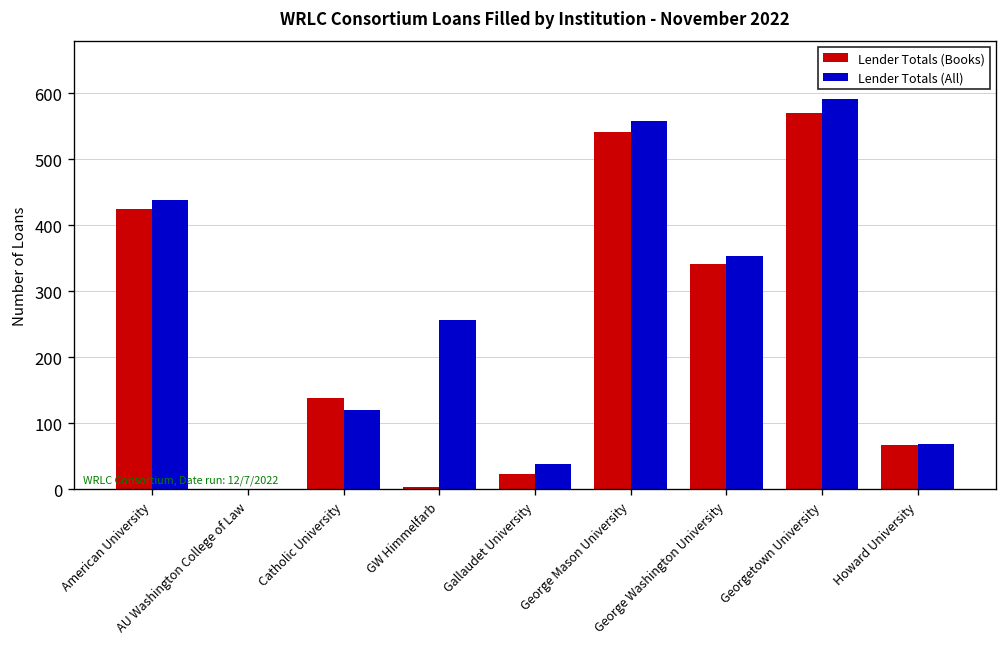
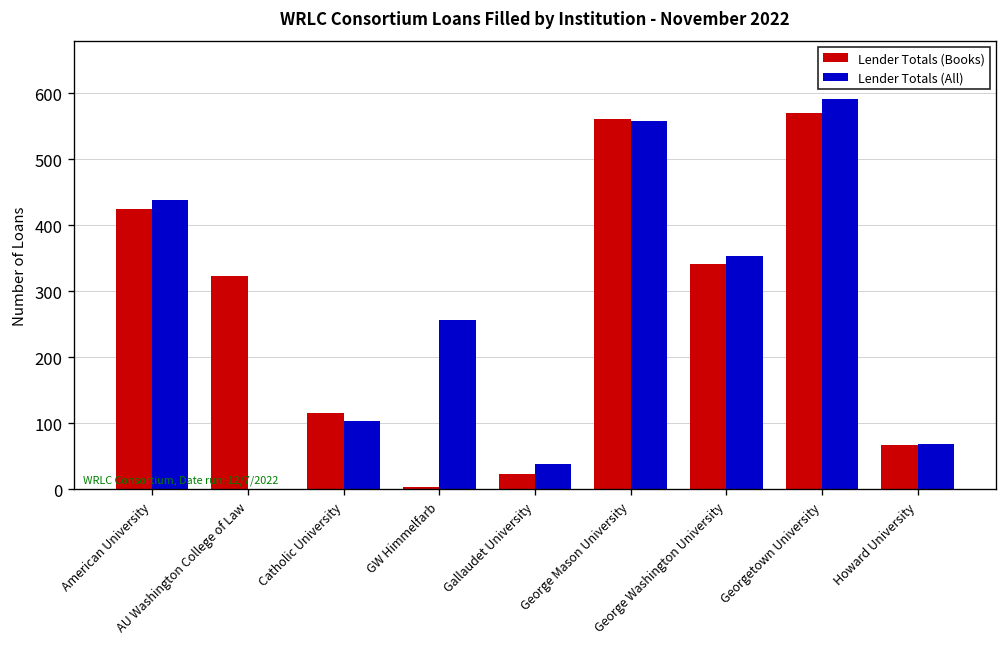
Lender Totals (Books), AU Washington College of Law: 0 -> 320
Lender Totals (Books), Catholic University: 140 -> 120
Lender Totals (All), Catholic University: 120 -> 100
Lender Totals (Books), George Mason University: 540 -> 560
